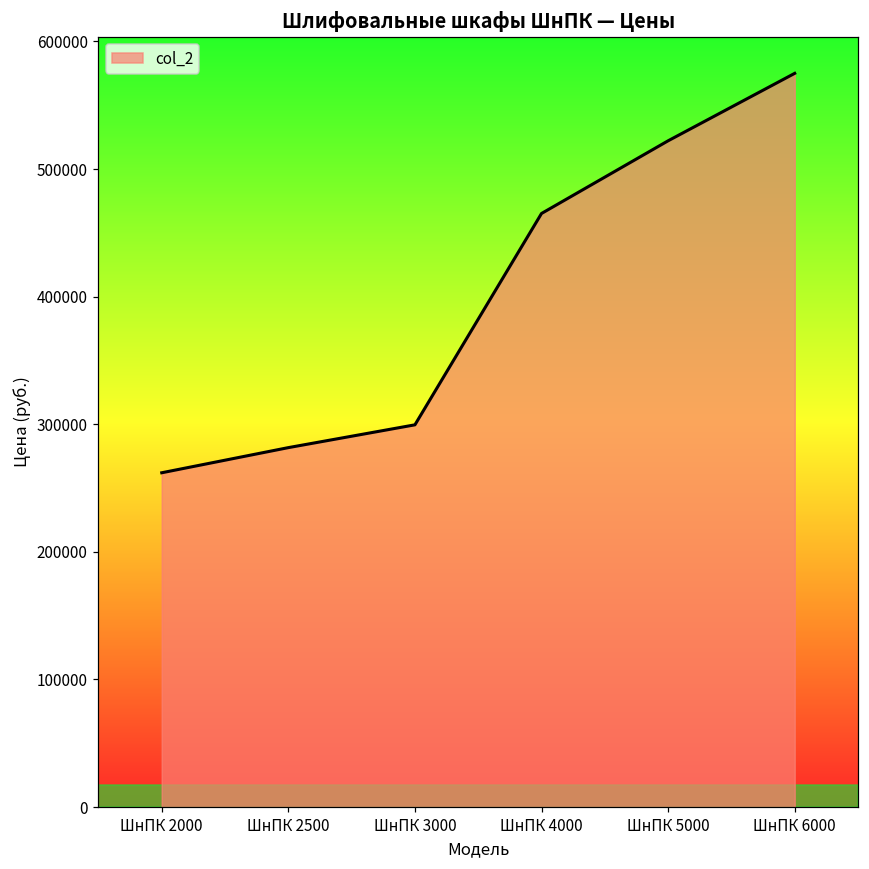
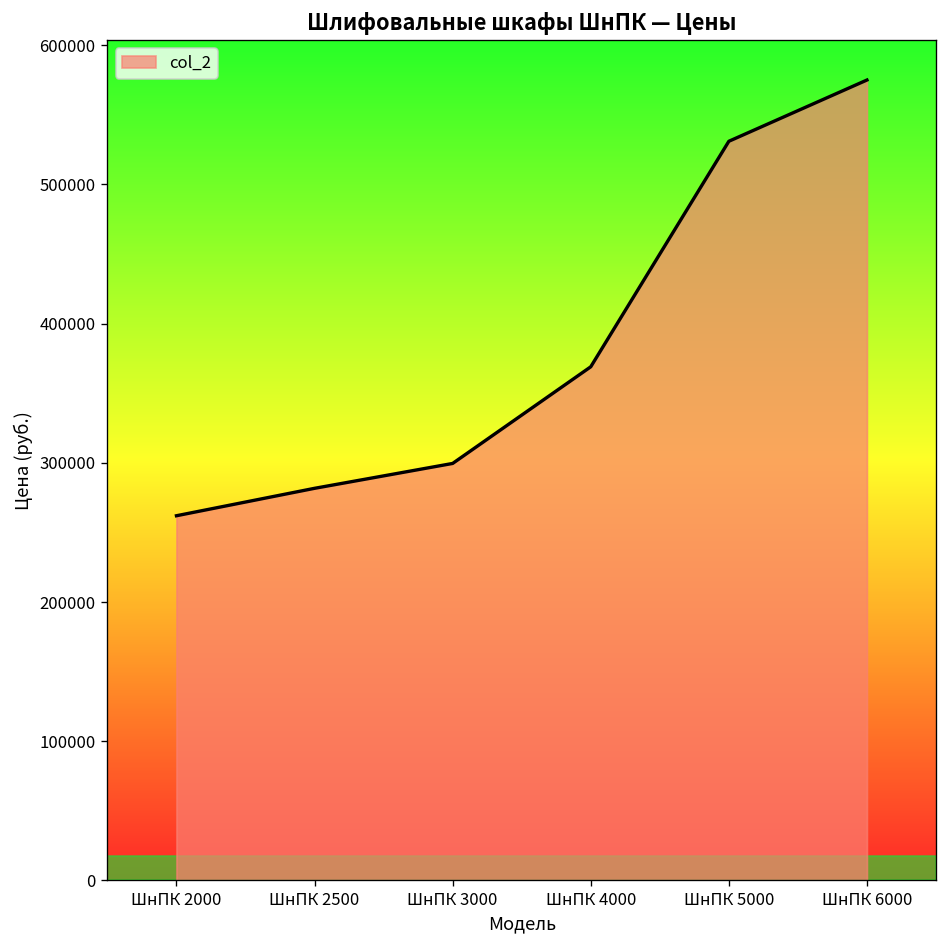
ШнПК 4000: 465000 -> 369000
ШнПК 5000: 522000 -> 531000
